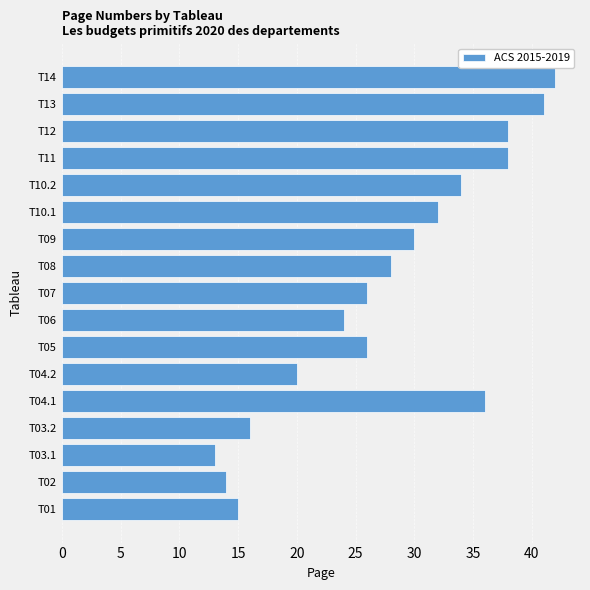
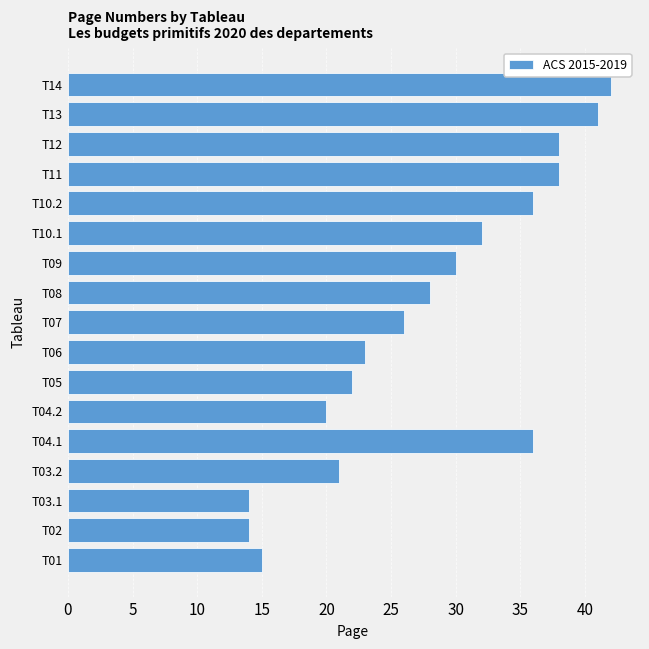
T10.2: 34 -> 36
T06: 24 -> 23
T05: 26 -> 22
T03.2: 16 -> 21
T03.1: 13 -> 14
